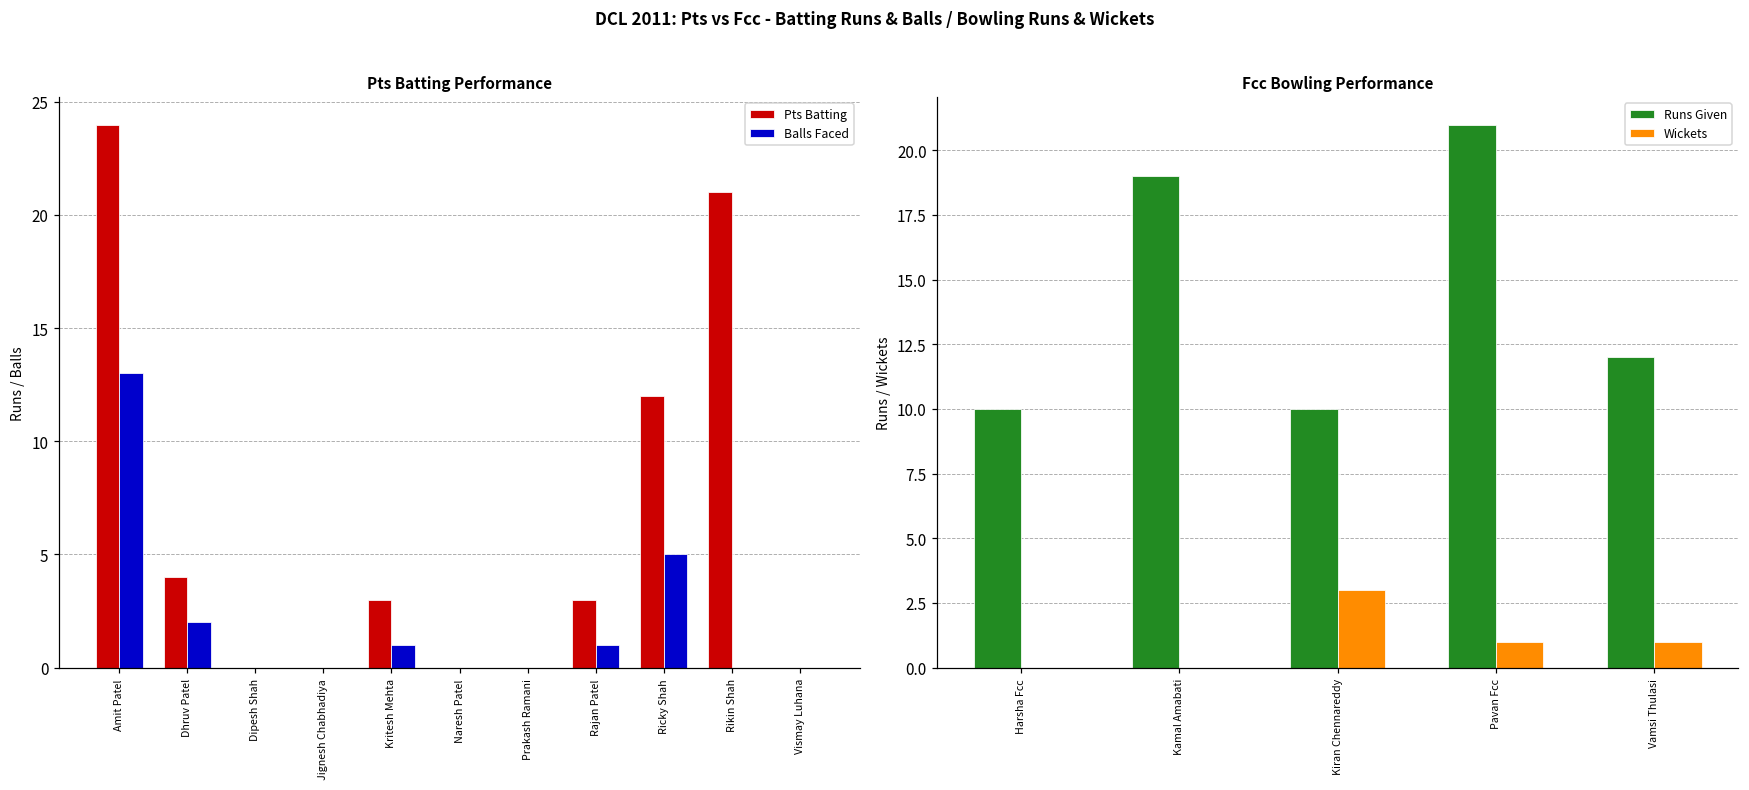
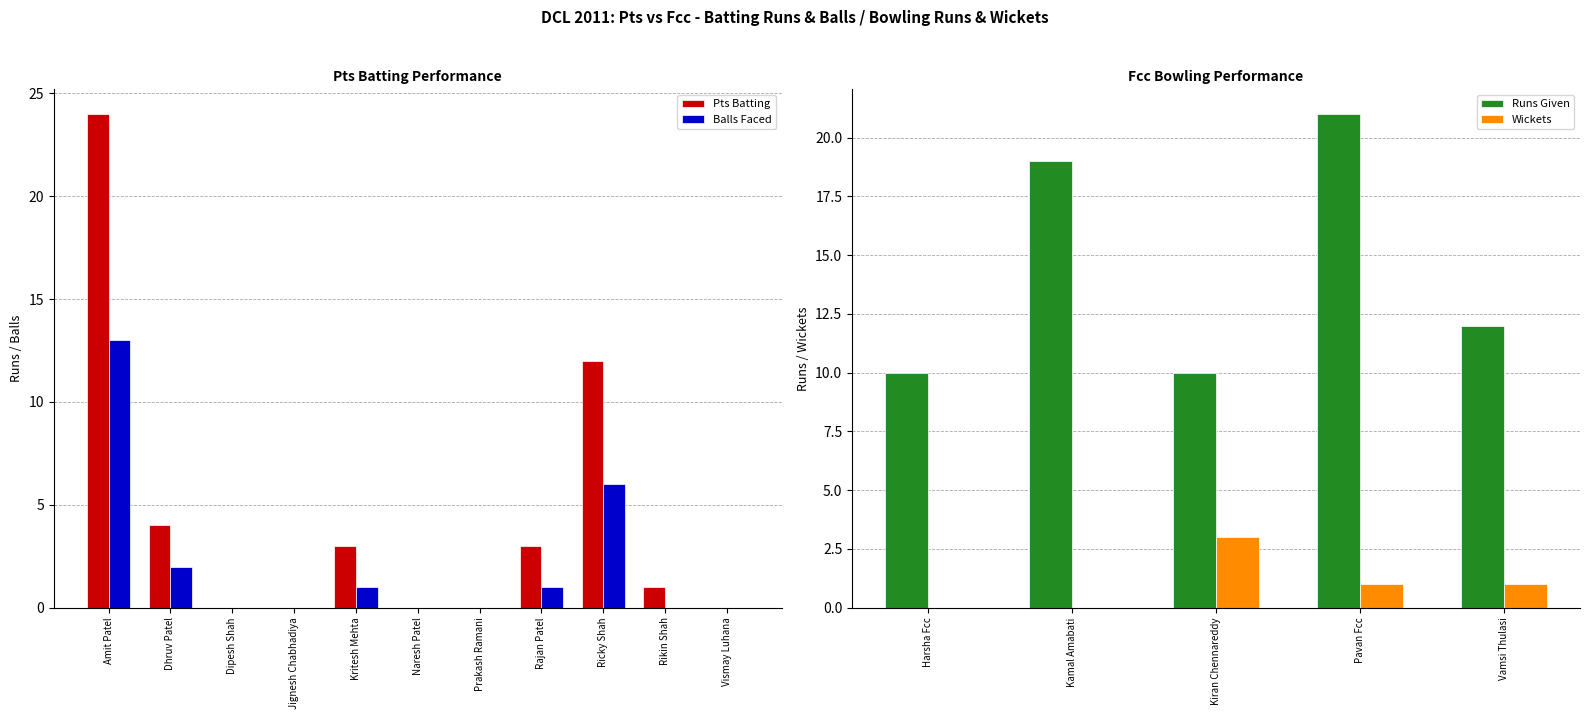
Pts Batting Performance, Balls Faced, Ricky Shah: 5 -> 6
Pts Batting Performance, Pts Batting, Rikin Shah: 21 -> 1
